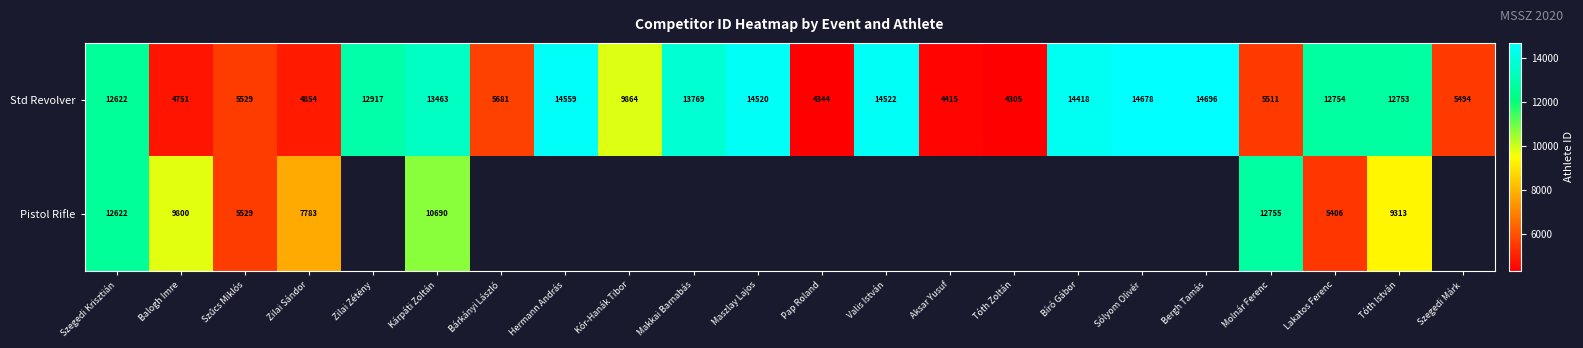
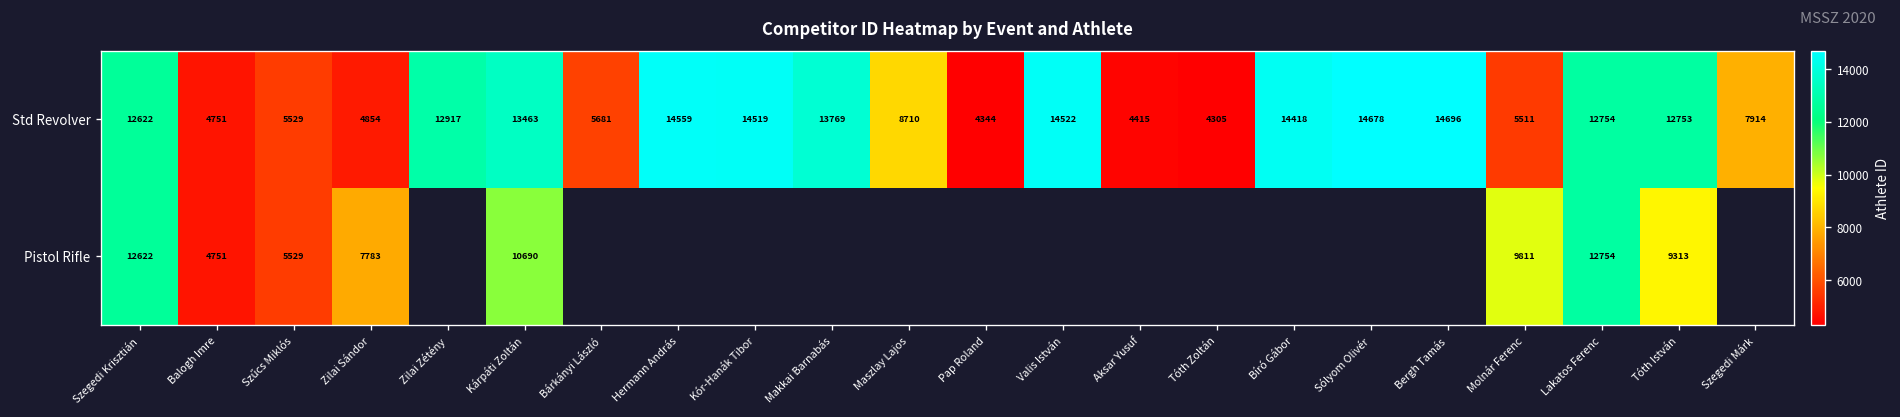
Std Revolver, Kór-Hanák Tibor: 9864 -> 14519
Std Revolver, Maszlay Lajos: 14520 -> 8710
Std Revolver, Szegedi Márk: 5494 -> 7914
Pistol Rifle, Balogh Imre: 9800 -> 4751
Pistol Rifle, Molnár Ferenc: 12755 -> 9811
Pistol Rifle, Lakatos Ferenc: 5406 -> 12754
